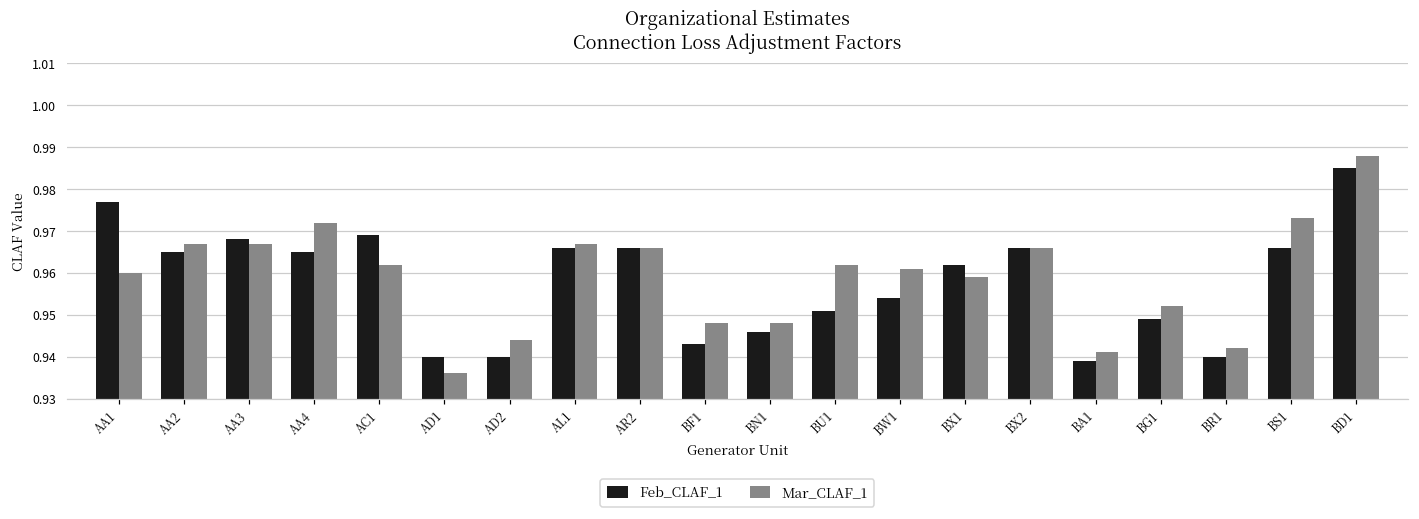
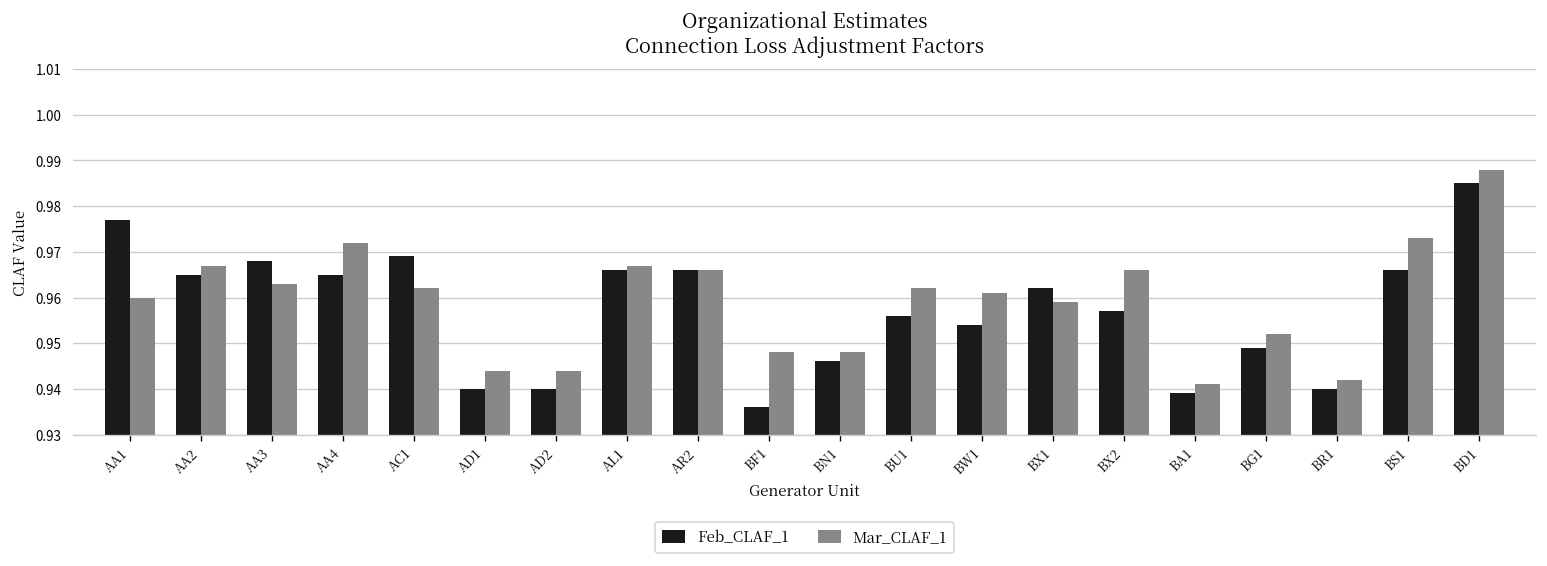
Mar_CLAF_1, AA3: 0.967 -> 0.963
Mar_CLAF_1, AD1: 0.936 -> 0.944
Feb_CLAF_1, BF1: 0.943 -> 0.936
Feb_CLAF_1, BU1: 0.951 -> 0.956
Feb_CLAF_1, BX2: 0.966 -> 0.957
